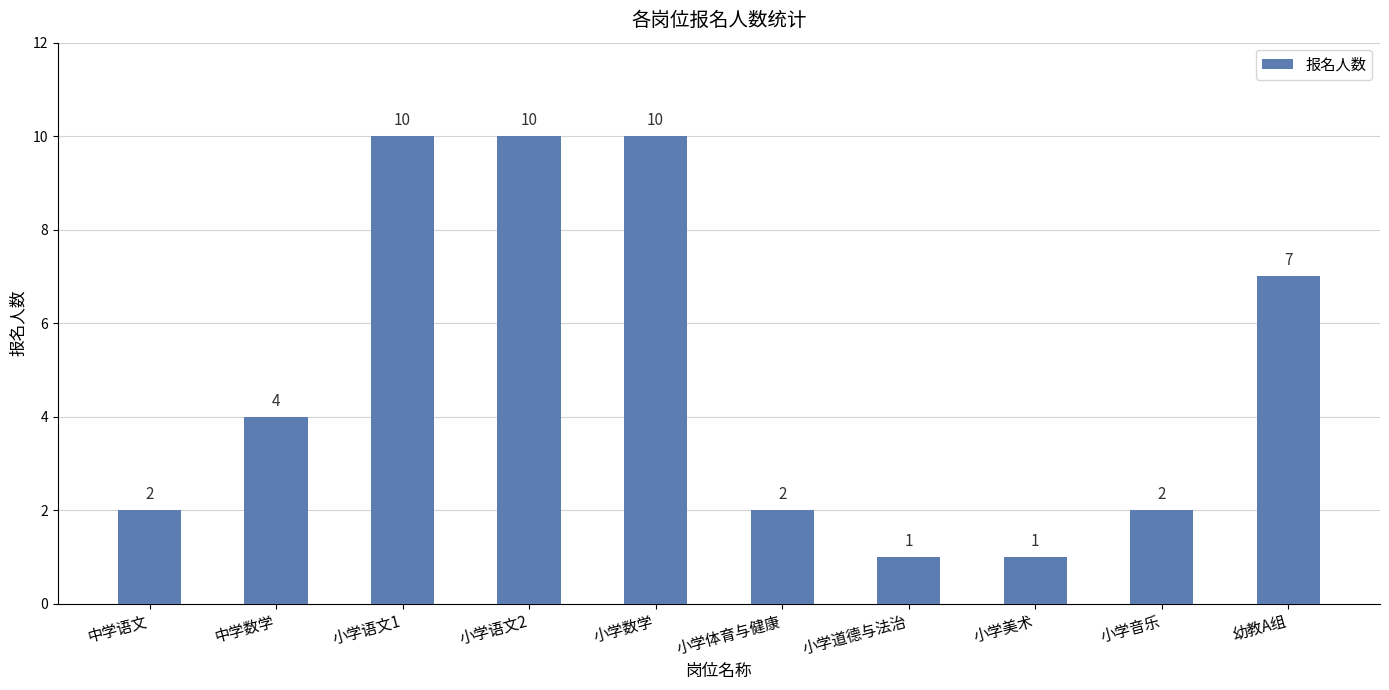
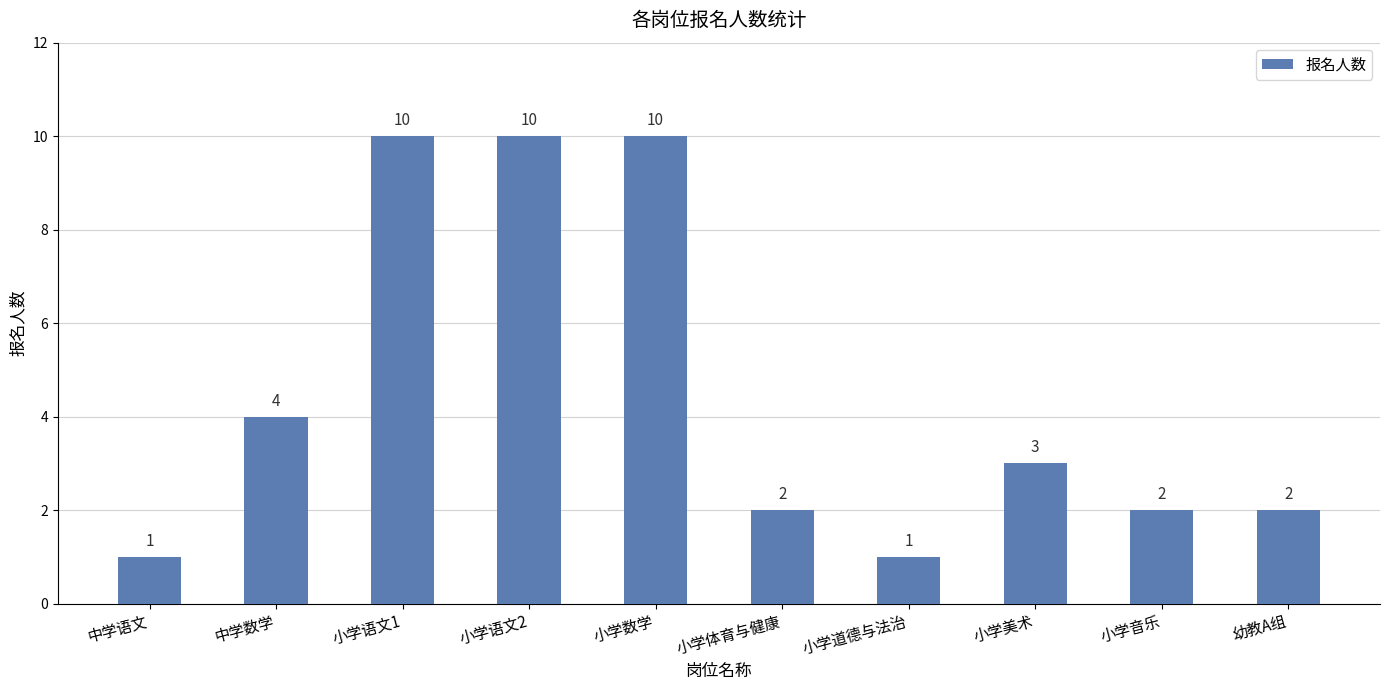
中学语文: 2 -> 1
小学美术: 1 -> 3
幼教A组: 7 -> 2
